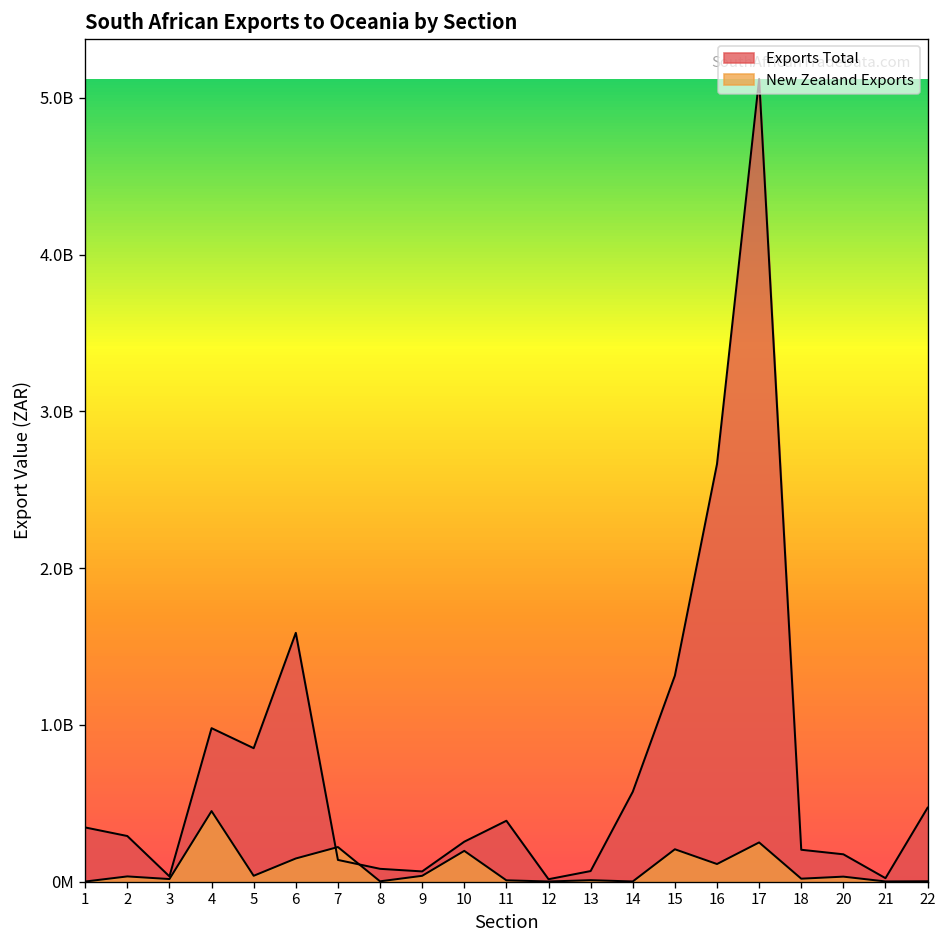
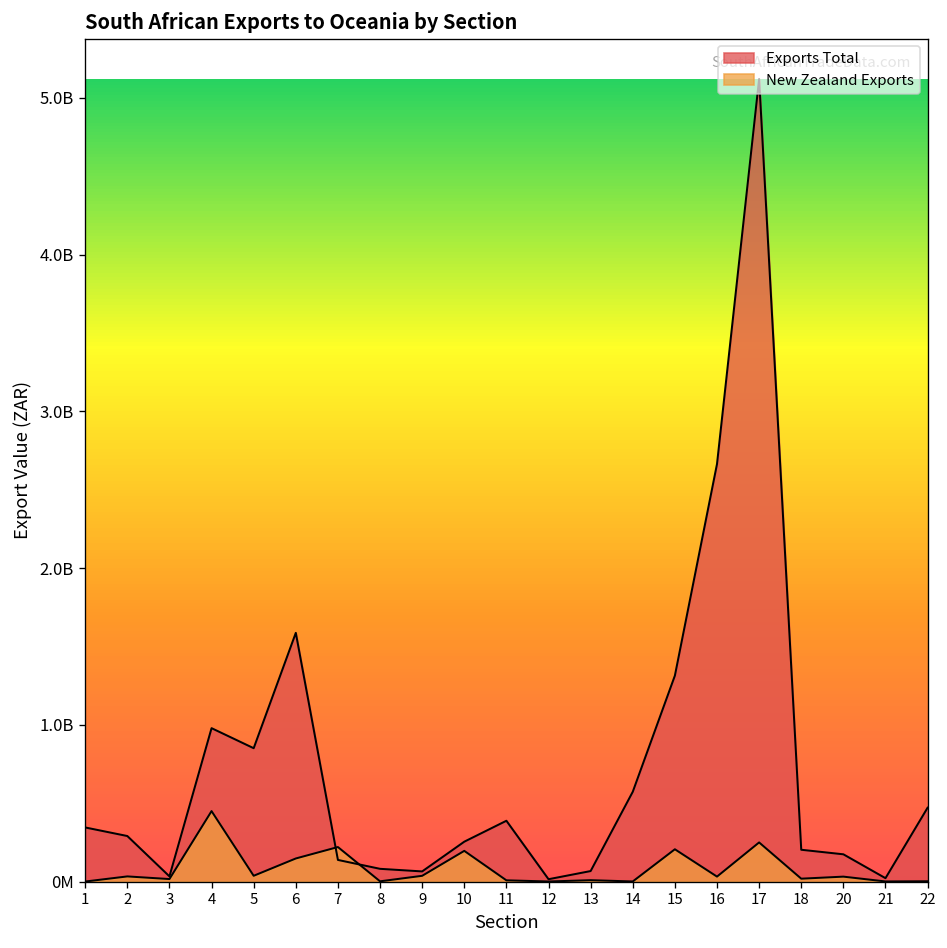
New Zealand Exports, 16: 110000000 -> 30000000
